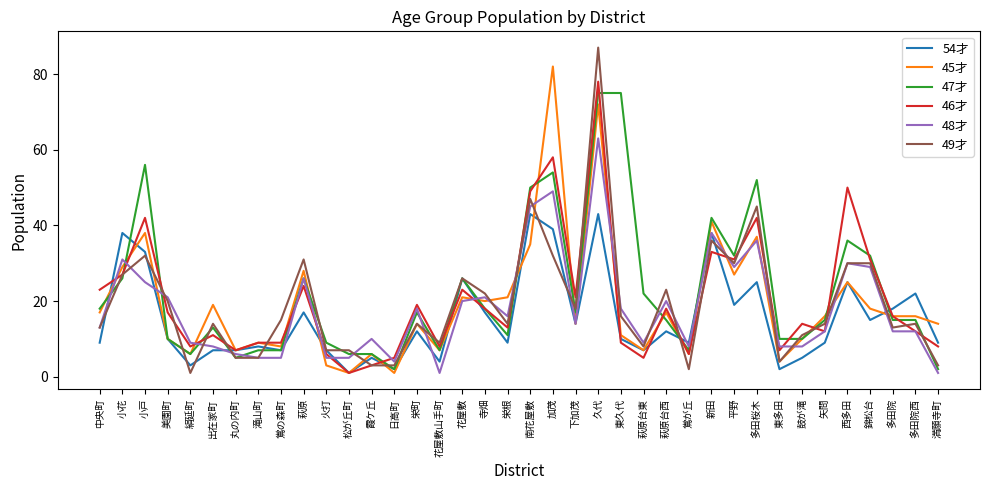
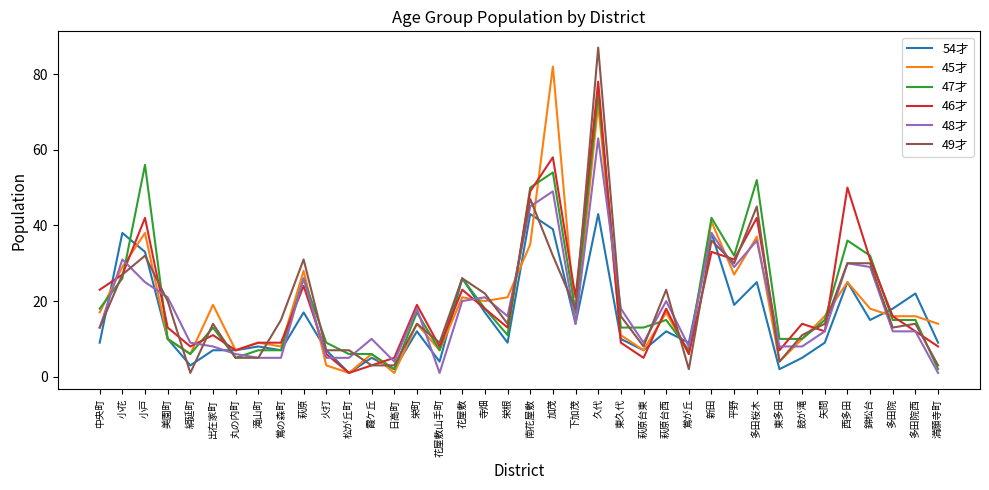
46才, 美園町: 17 -> 13
47才, 東久代: 75 -> 13
47才, 萩原台東: 22 -> 13
